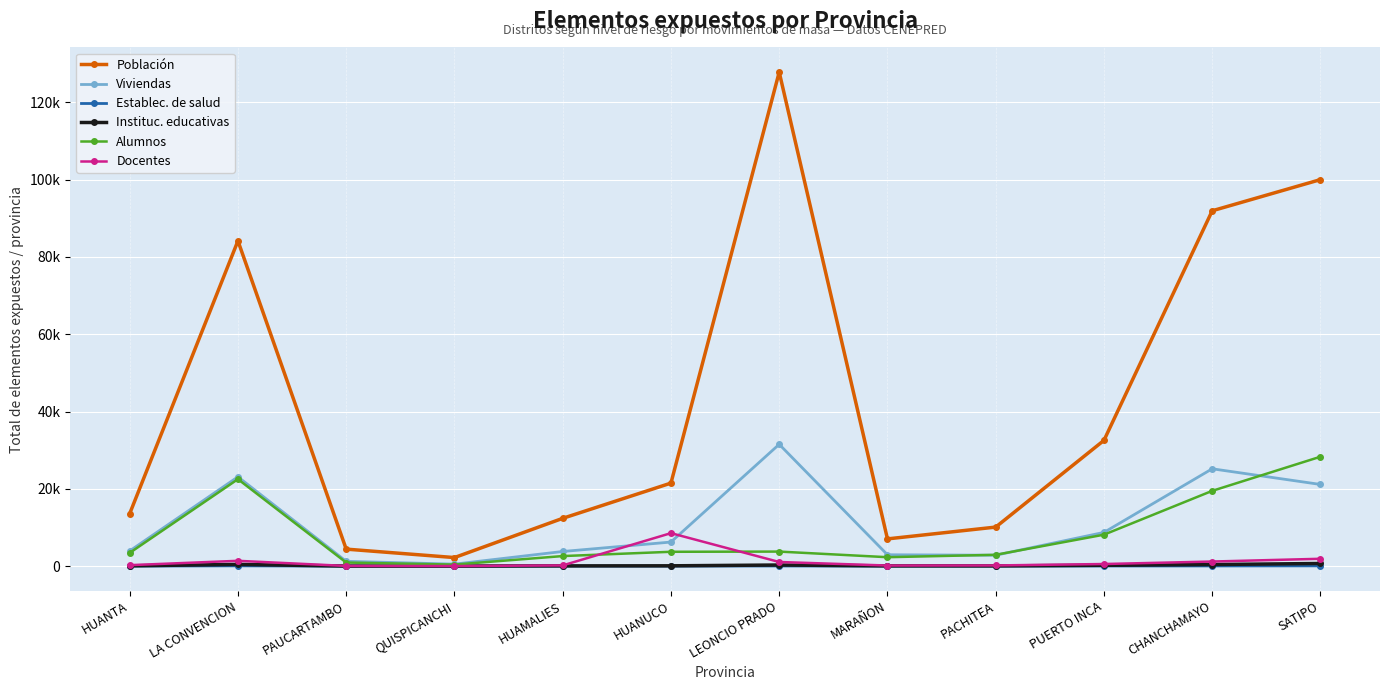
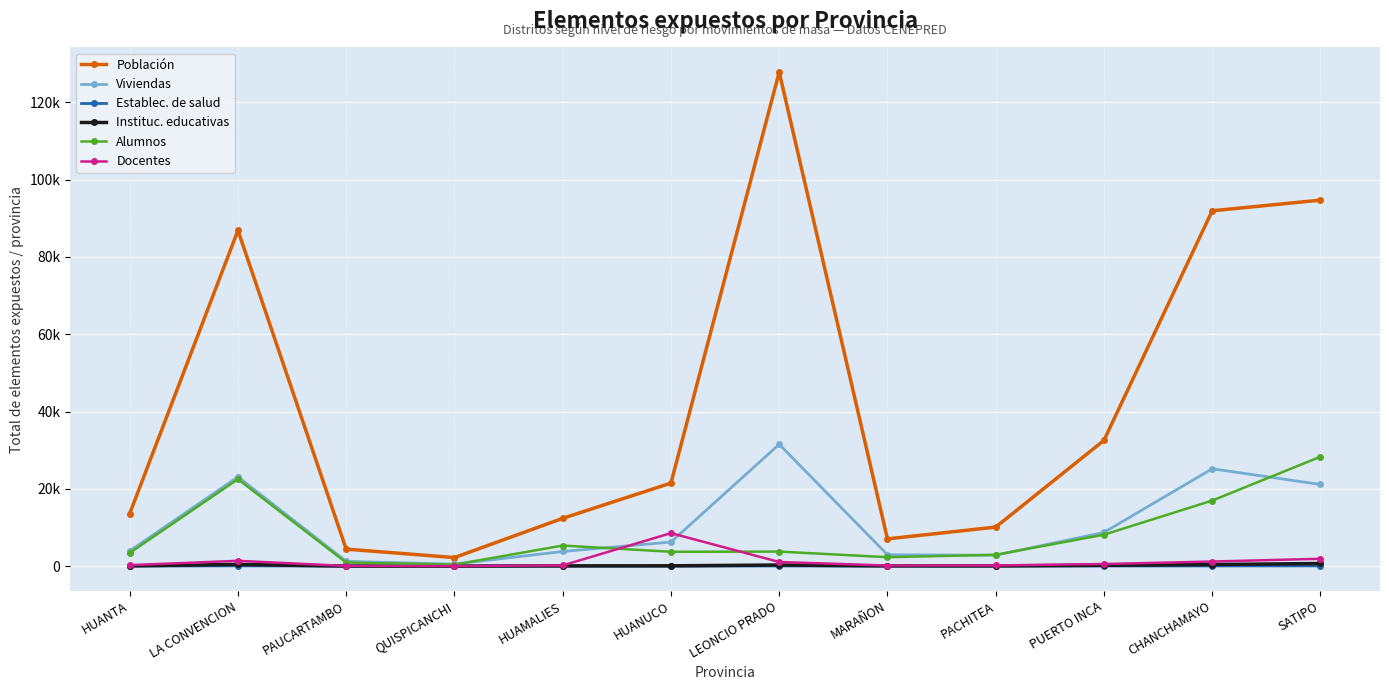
Población, LA CONVENCION: 84000 -> 87000
Alumnos, HUAMALIES: 3000 -> 5000
Alumnos, CHANCHAMAYO: 19000 -> 17000
Población, SATIPO: 100000 -> 95000
